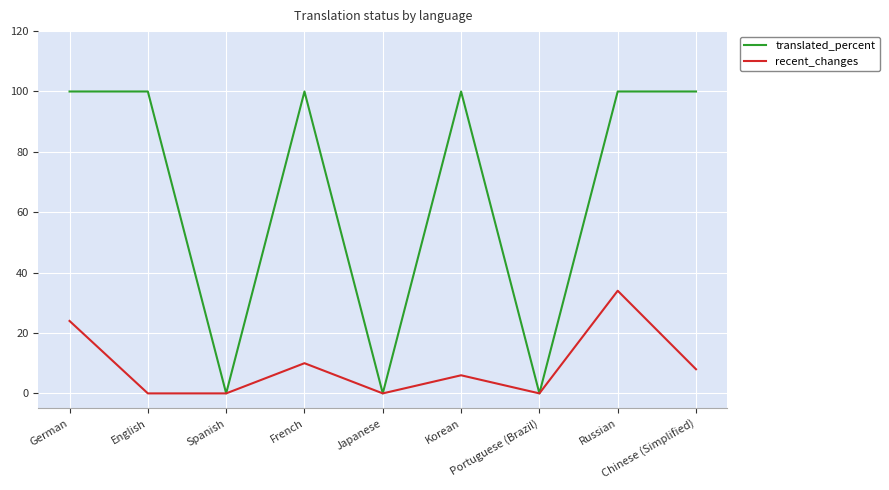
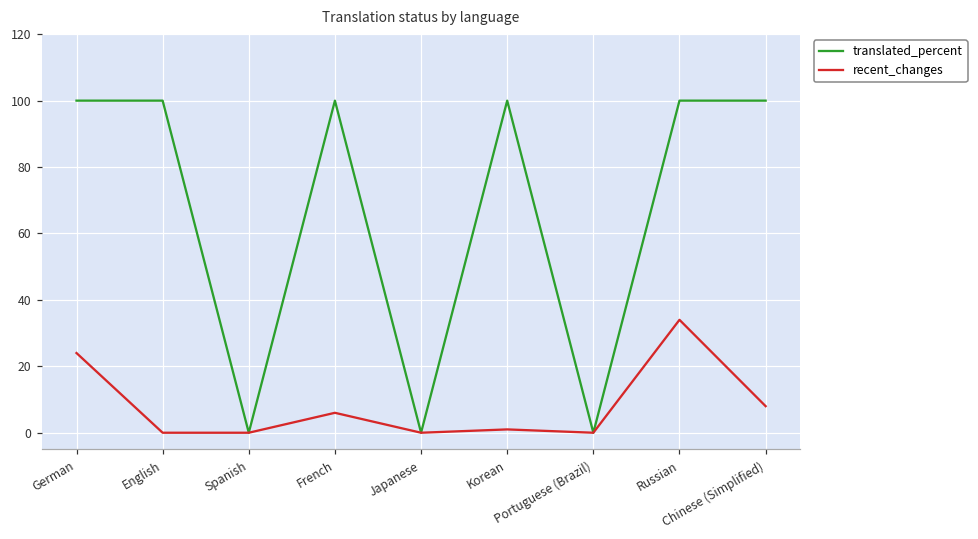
recent_changes, French: 10 -> 6
recent_changes, Korean: 6 -> 1
